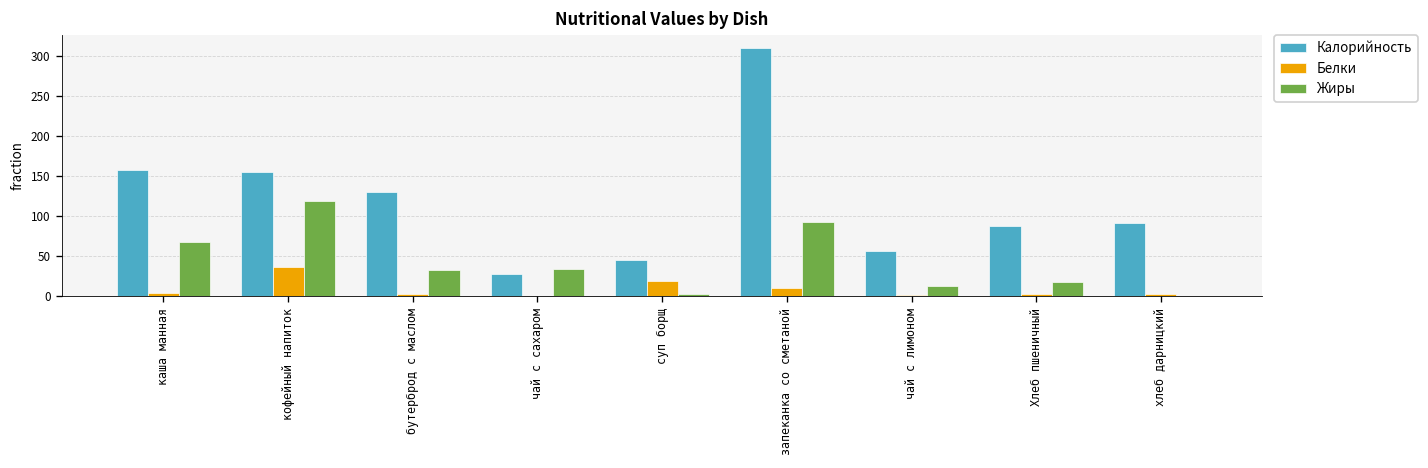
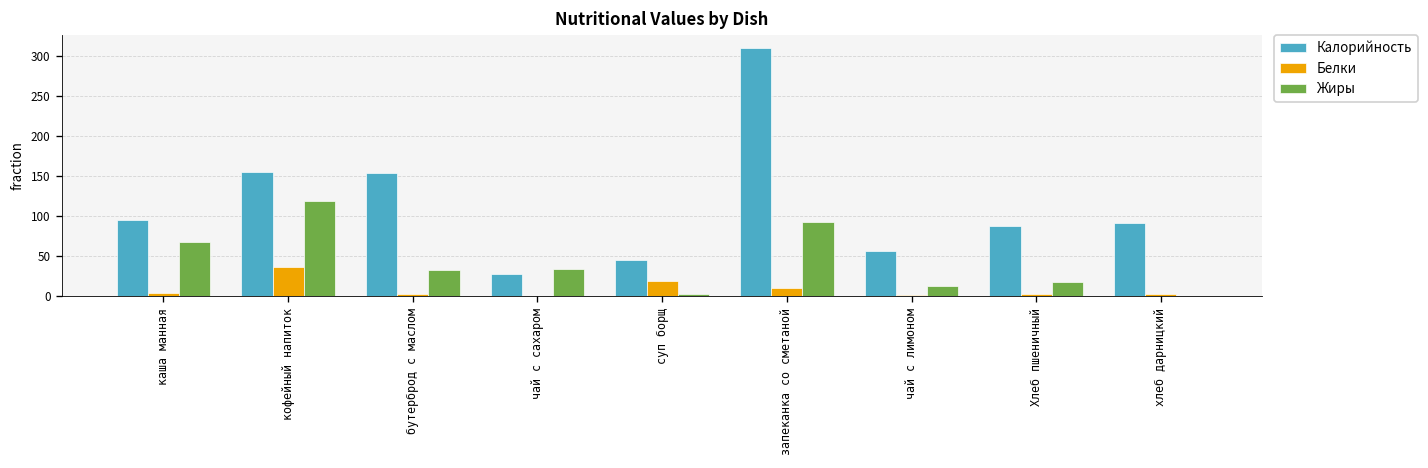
Калорийность, каша манная: 160 -> 90
Калорийность, бутерброд с маслом: 130 -> 150
